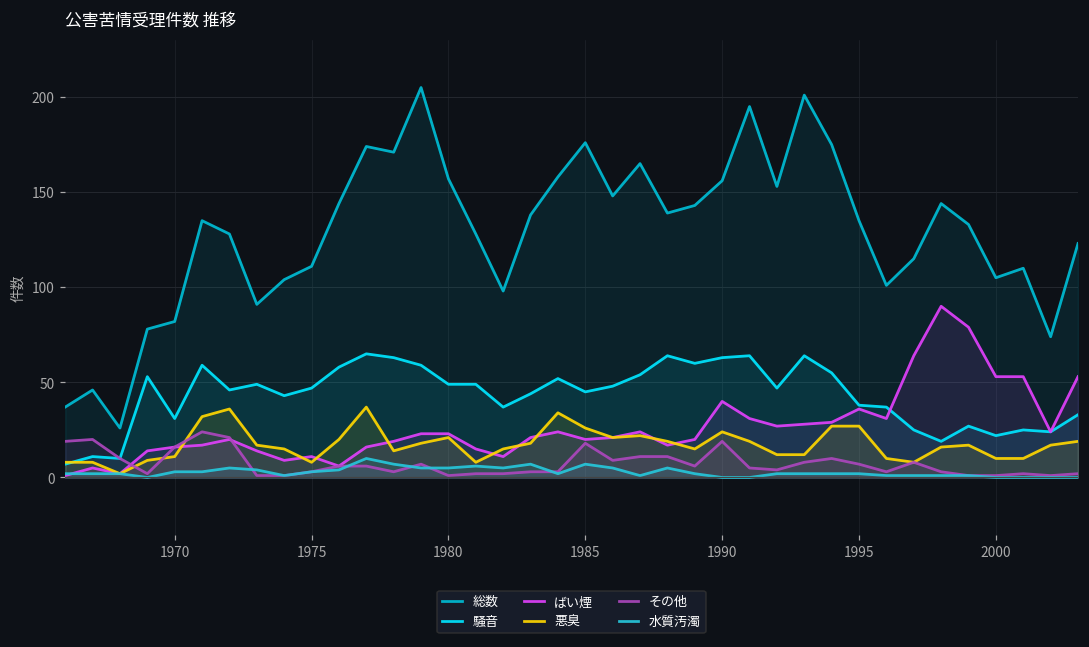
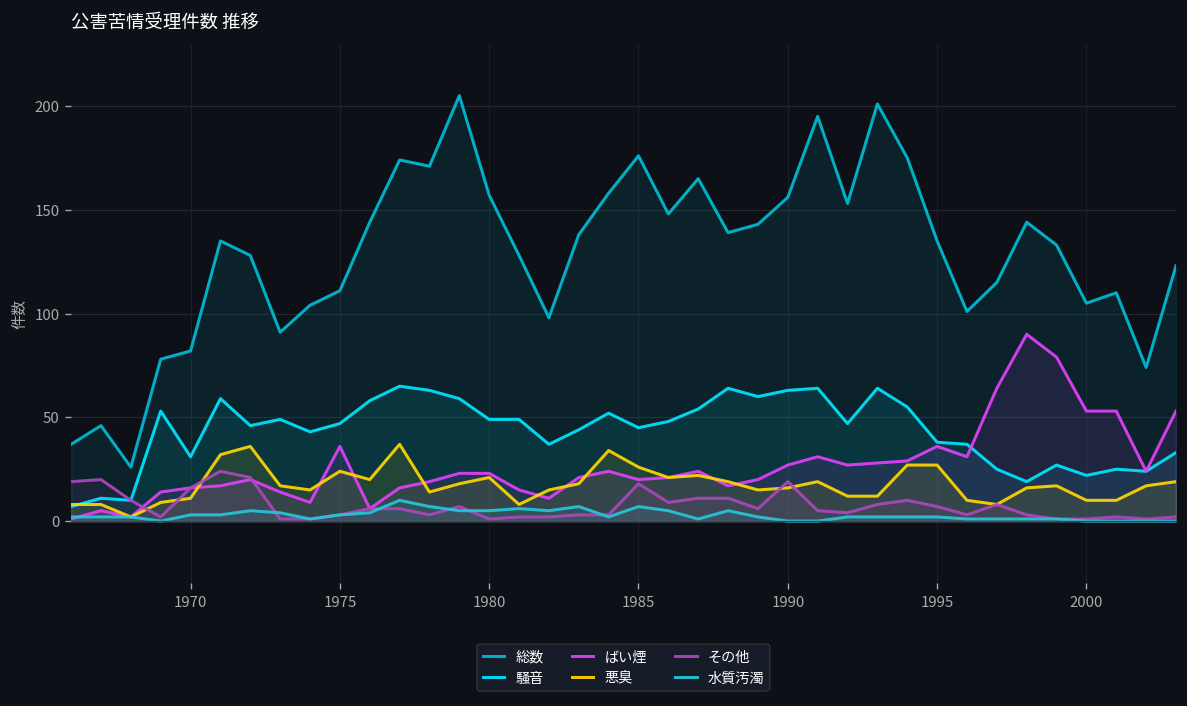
ばい煙, 1975: 11 -> 36
悪臭, 1975: 8 -> 24
ばい煙, 1990: 40 -> 27
悪臭, 1990: 24 -> 16
